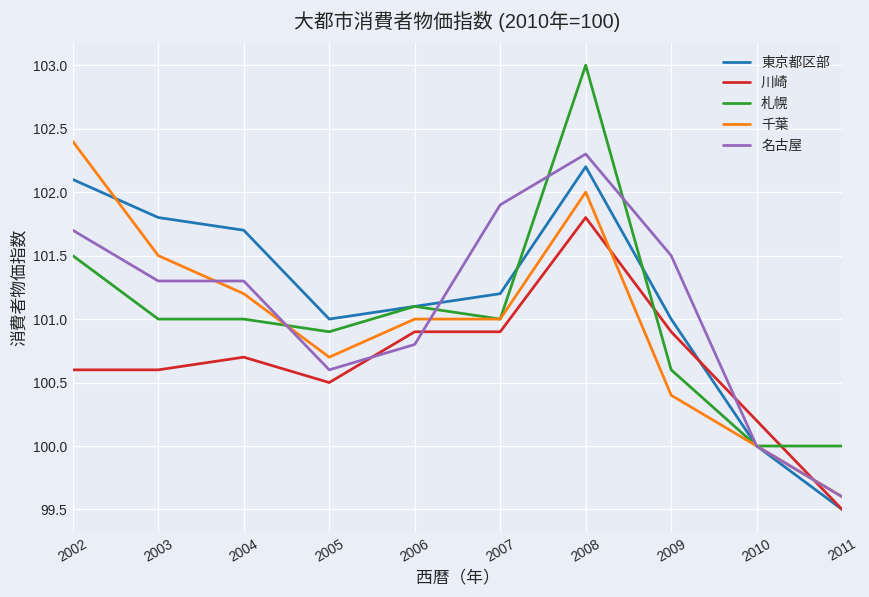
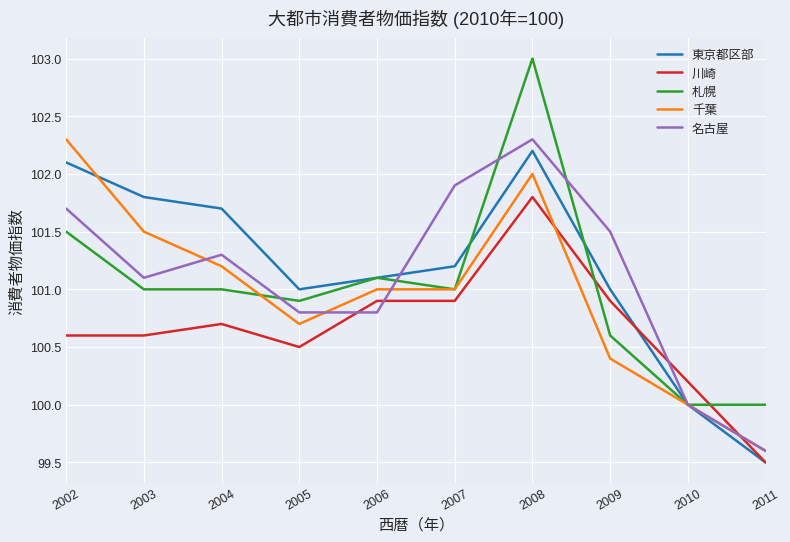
千葉, 2002: 102.4 -> 102.3
名古屋, 2003: 101.3 -> 101.1
名古屋, 2005: 100.6 -> 100.8
